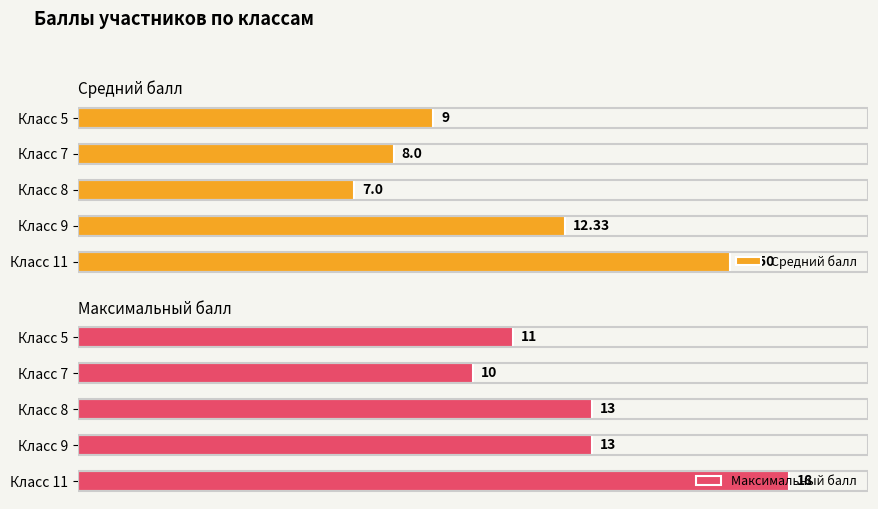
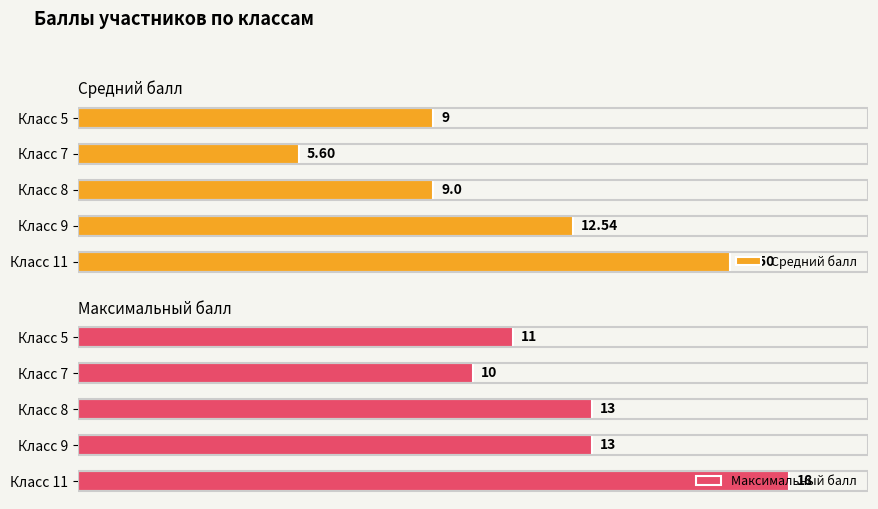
Средний балл, Класс 7: 8.0 -> 5.60
Средний балл, Класс 8: 7.0 -> 9.0
Средний балл, Класс 9: 12.33 -> 12.54
